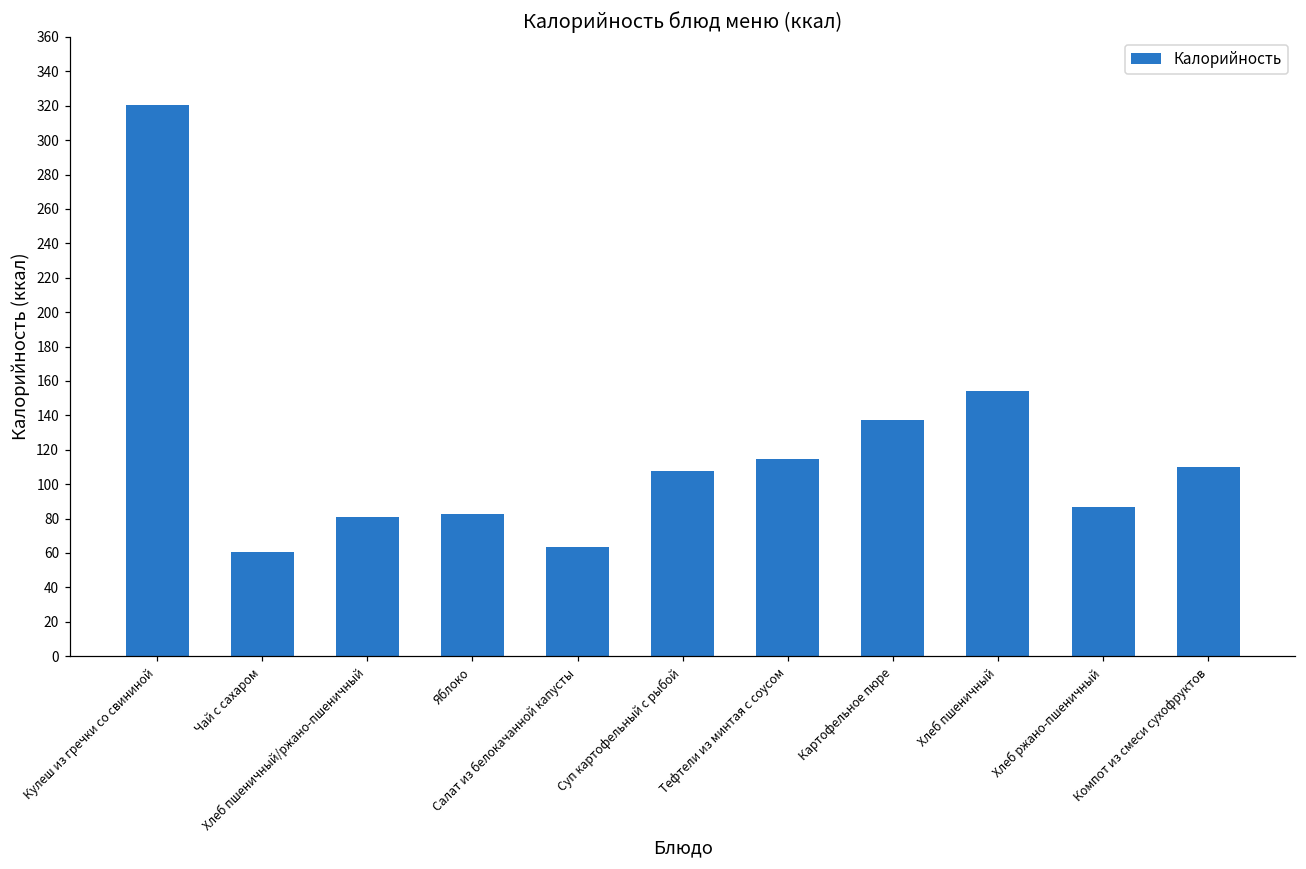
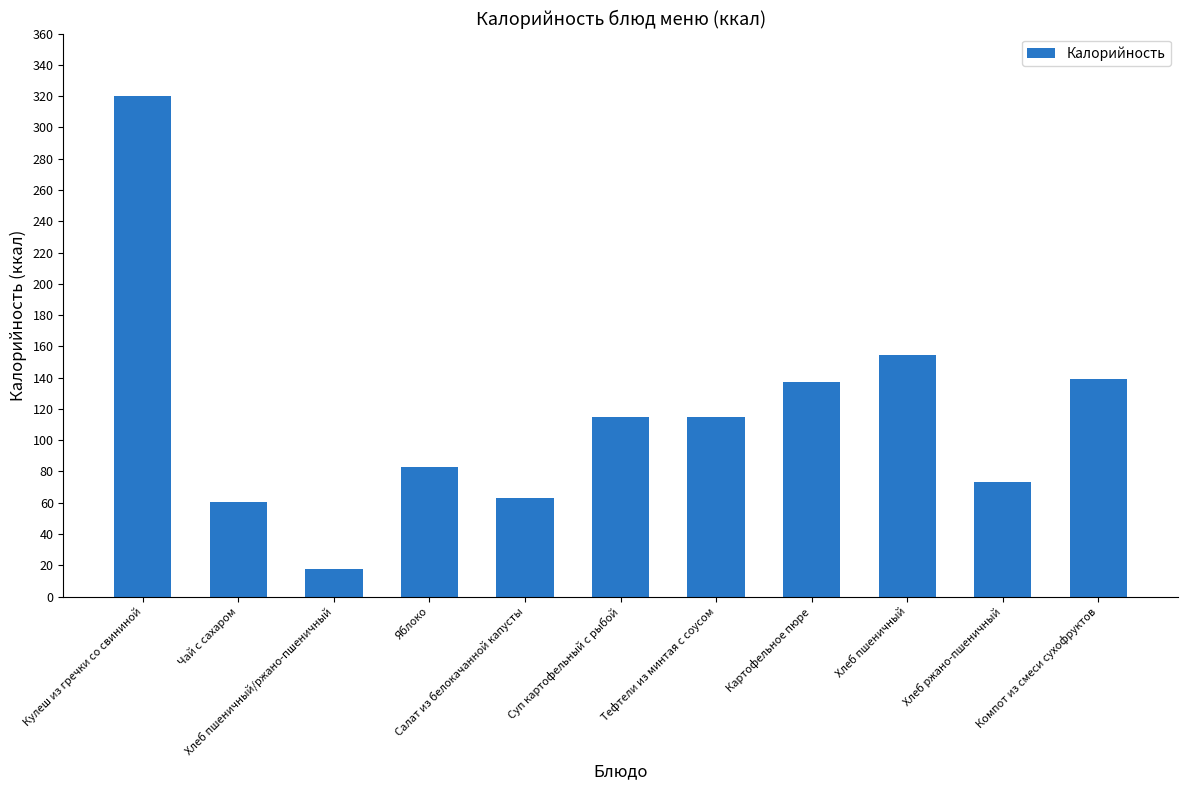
Хлеб пшеничный/ржано-пшеничный: 81 -> 18
Суп картофельный с рыбой: 108 -> 115
Хлеб ржано-пшеничный: 87 -> 73
Компот из смеси сухофруктов: 110 -> 139
